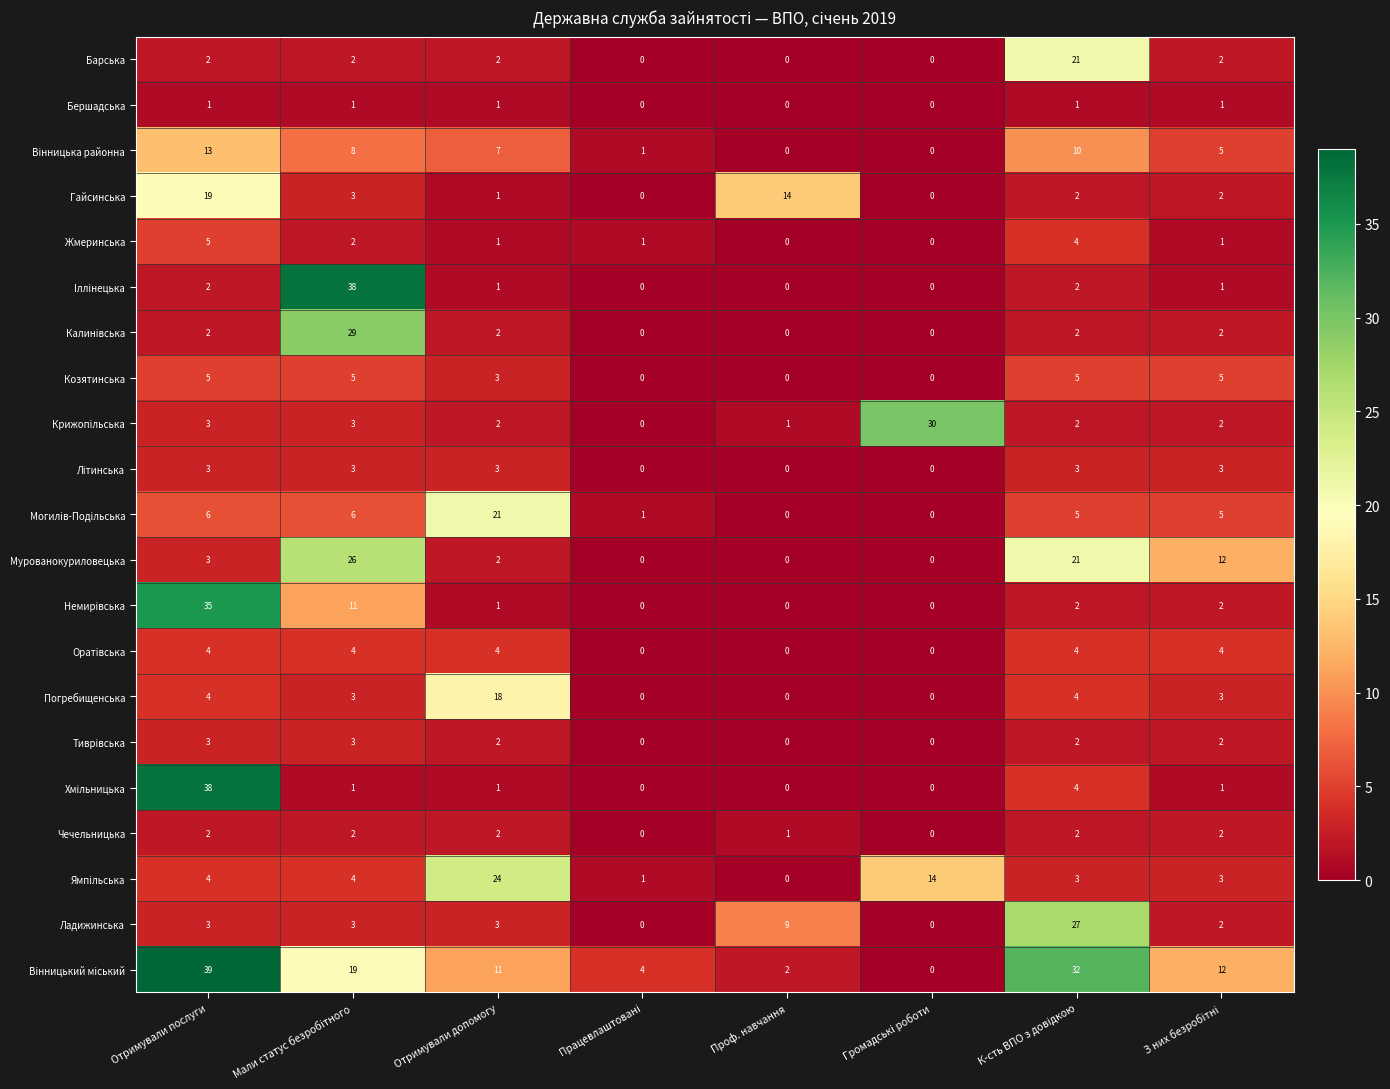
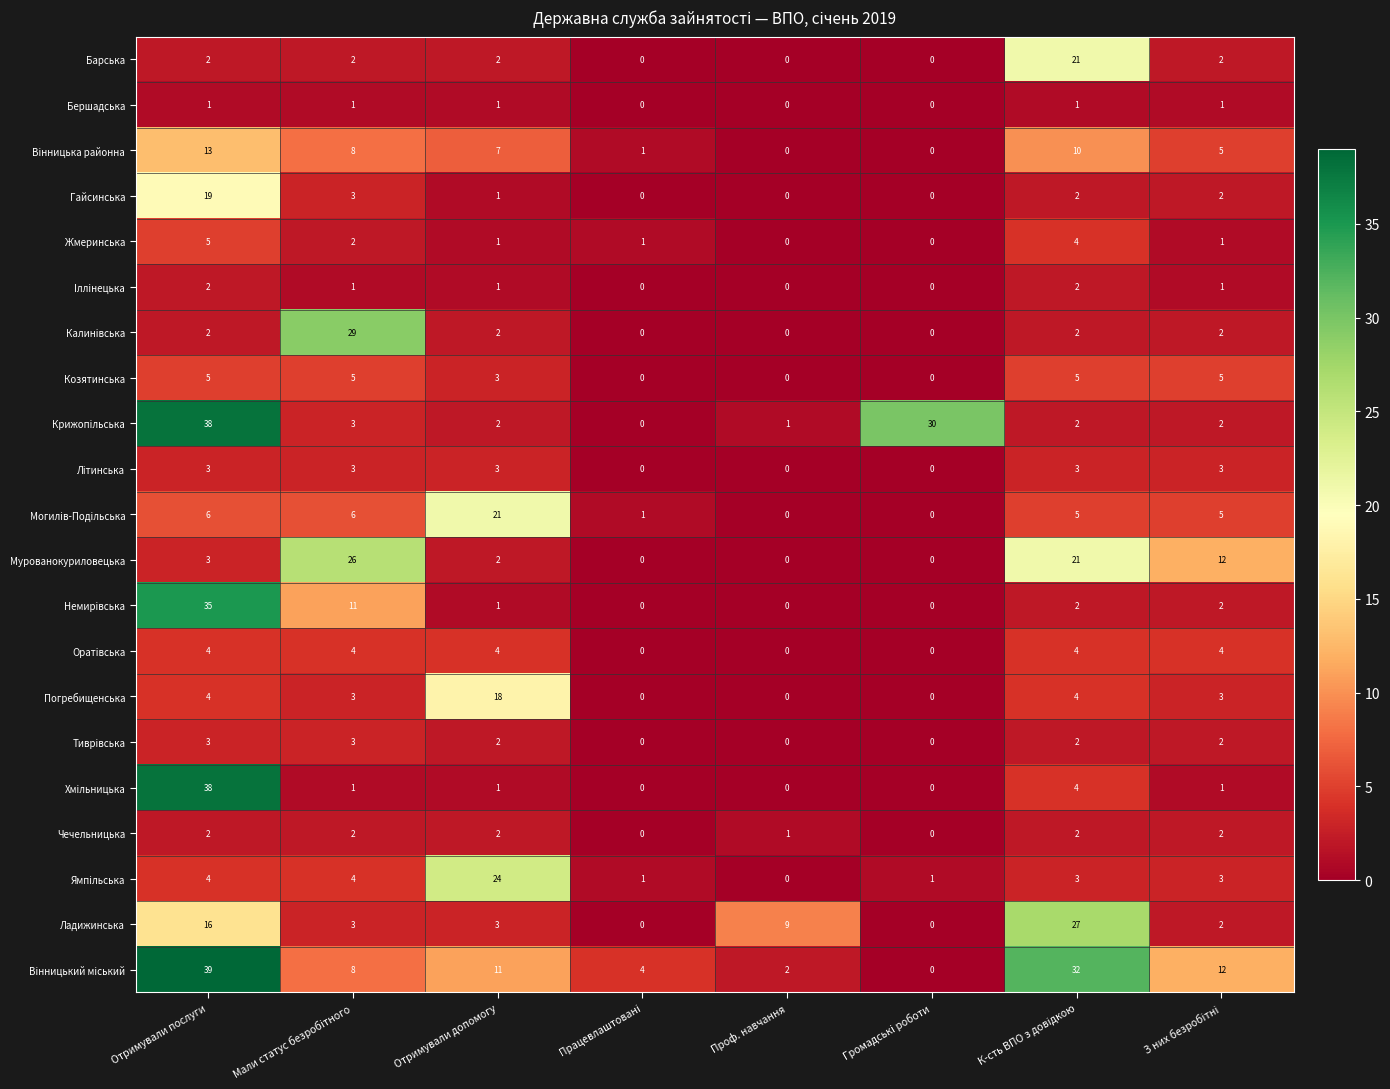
Гайсинська, Проф. навчання: 14 -> 0
Іллінецька, Мали статус безробітного: 38 -> 1
Крижопільська, Отримували послуги: 3 -> 38
Ямпільська, Громадські роботи: 14 -> 1
Ладижинська, Отримували послуги: 3 -> 16
Вінницький міський, Мали статус безробітного: 19 -> 8
